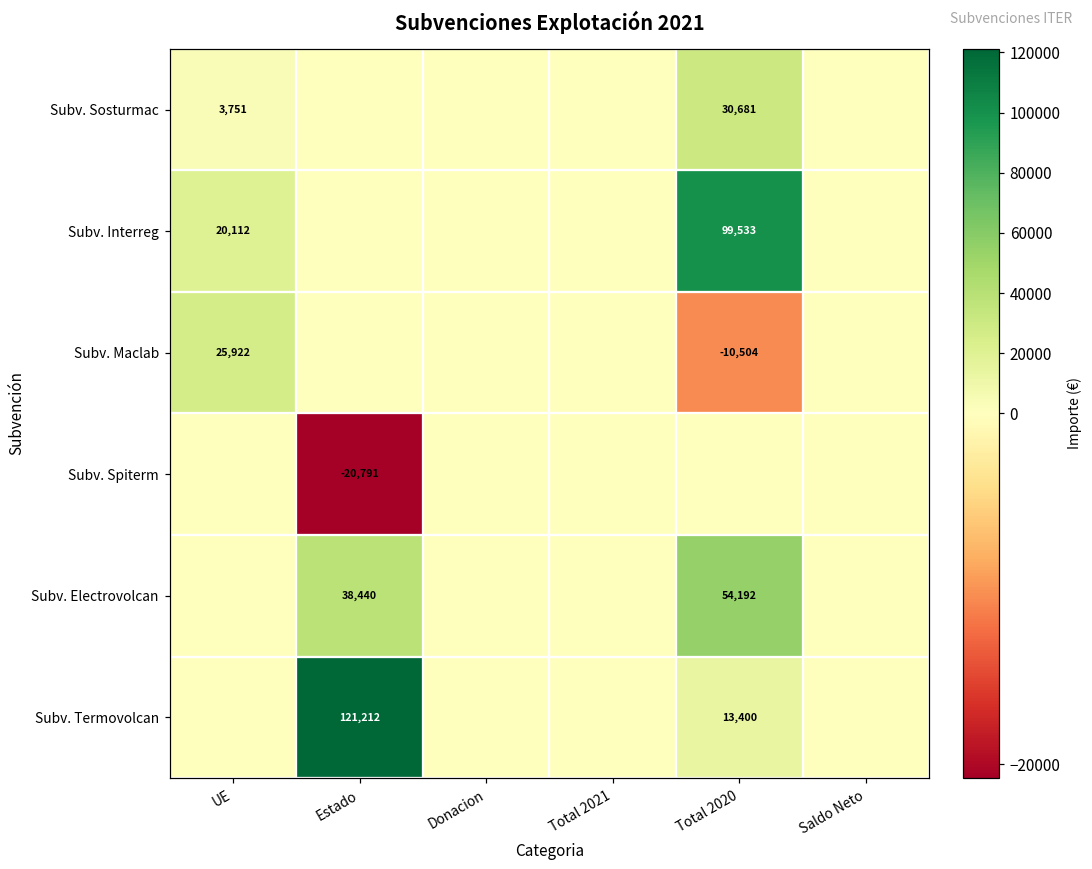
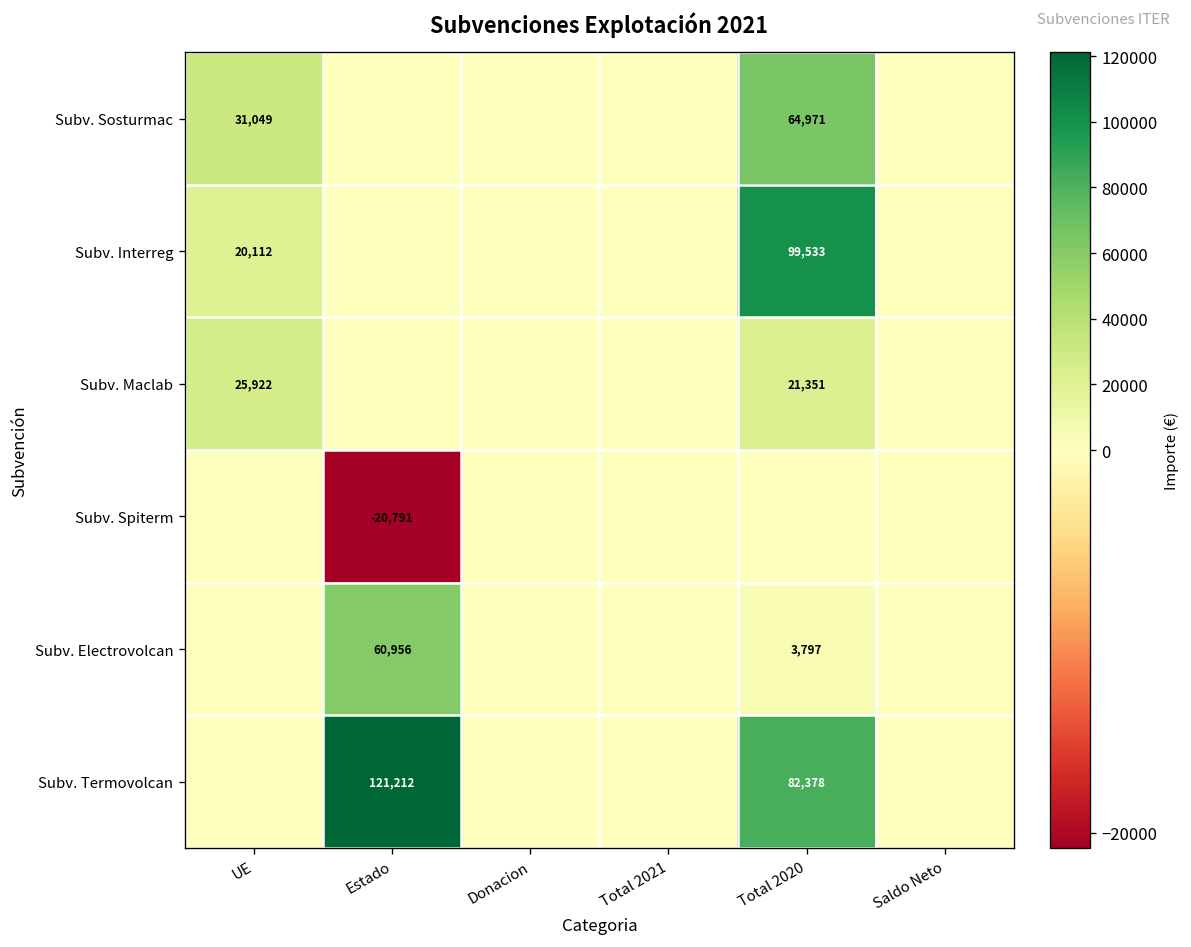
Subv. Sosturmac, UE: 3,751 -> 31,049
Subv. Sosturmac, Total 2020: 30,681 -> 64,971
Subv. Maclab, Total 2020: -10,504 -> 21,351
Subv. Electrovolcan, Estado: 38,440 -> 60,956
Subv. Electrovolcan, Total 2020: 54,192 -> 3,797
Subv. Termovolcan, Total 2020: 13,400 -> 82,378
